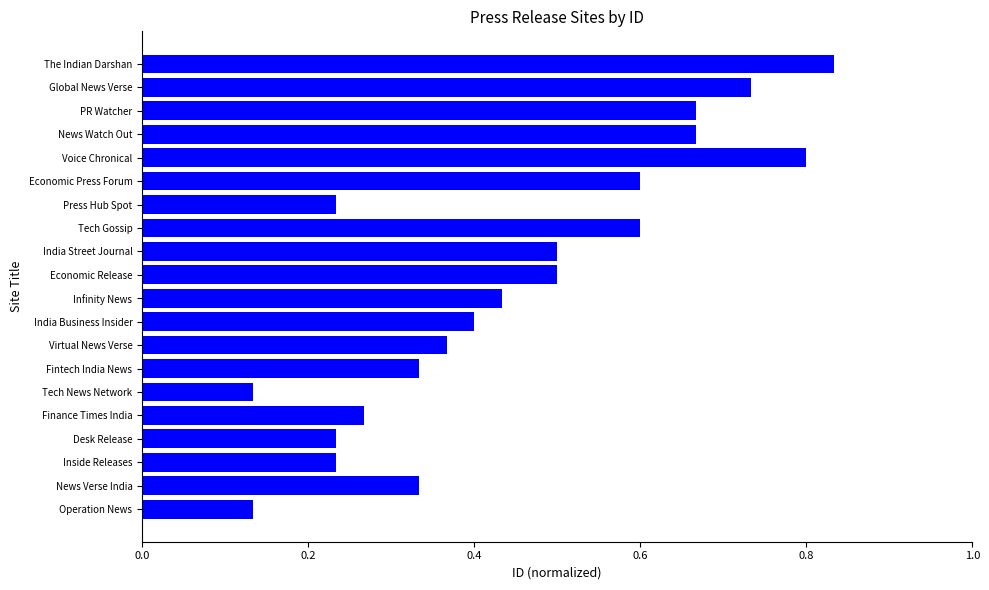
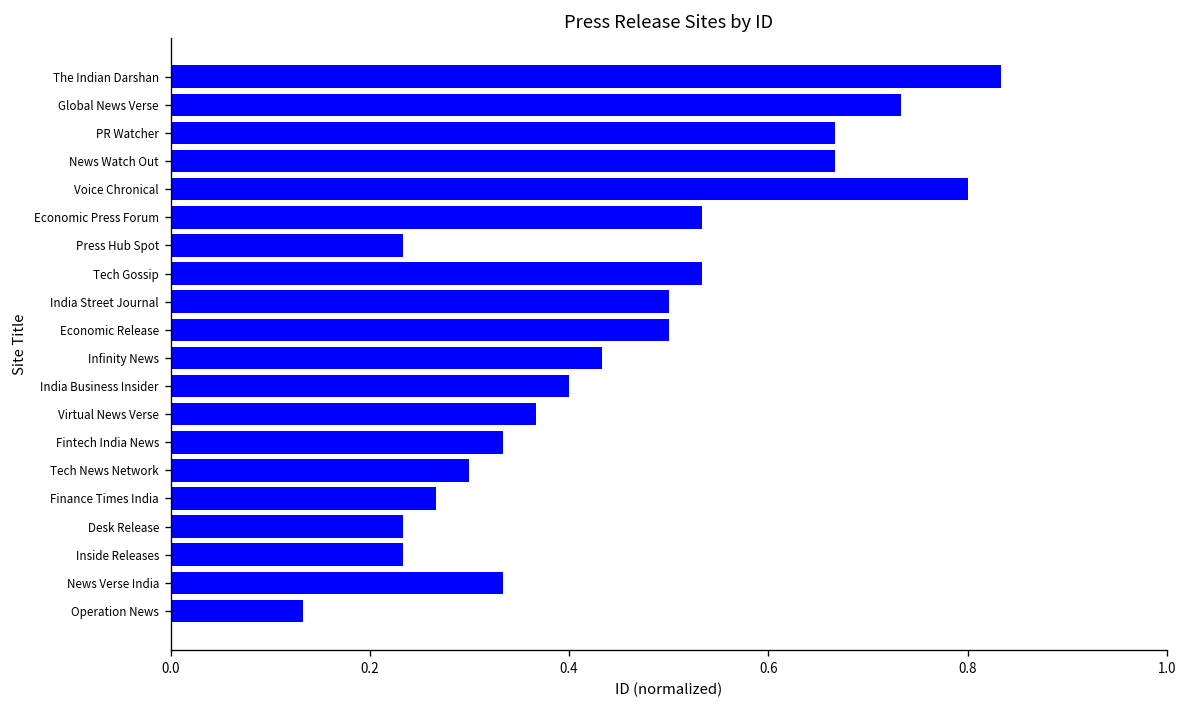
Economic Press Forum: 0.60 -> 0.53
Tech Gossip: 0.60 -> 0.53
Tech News Network: 0.13 -> 0.30
